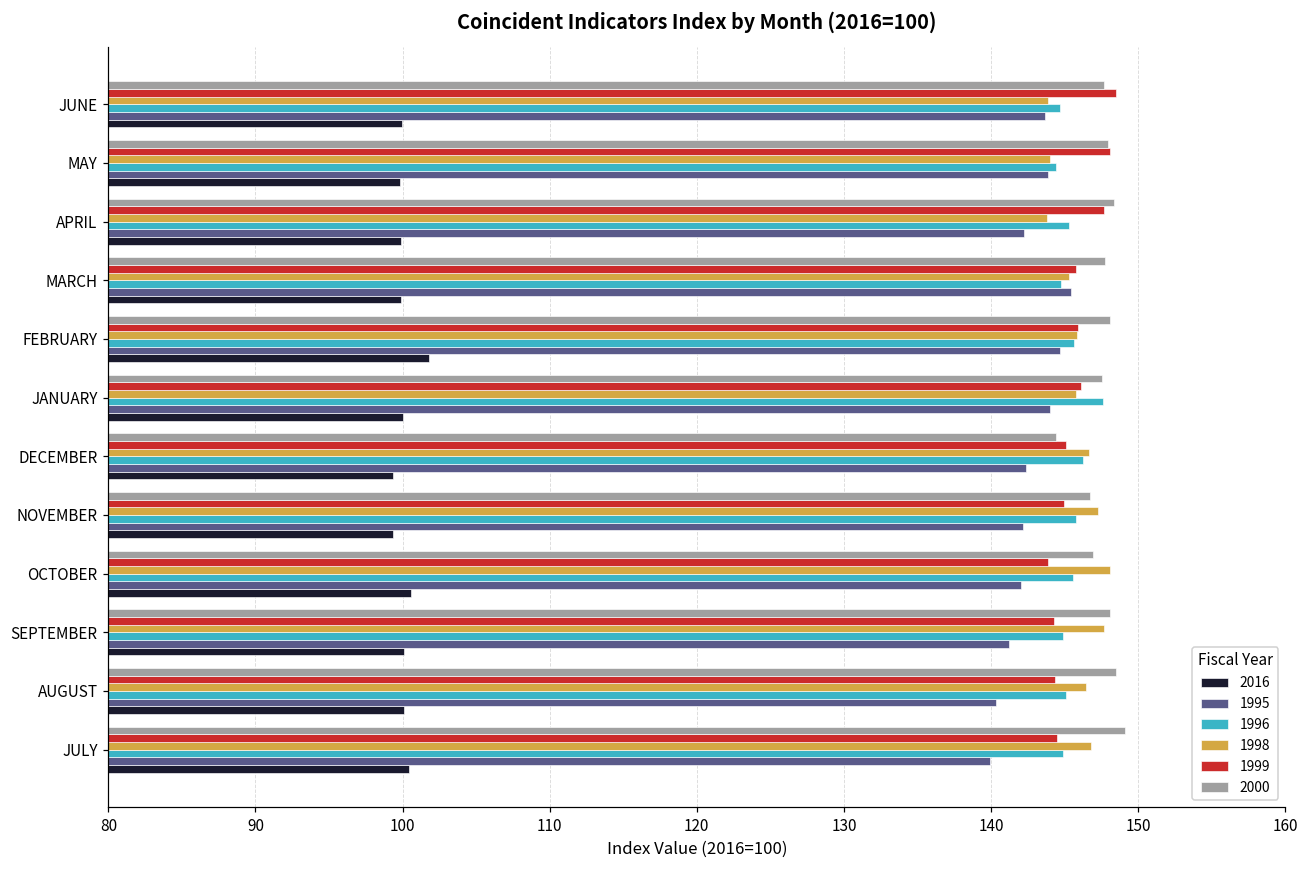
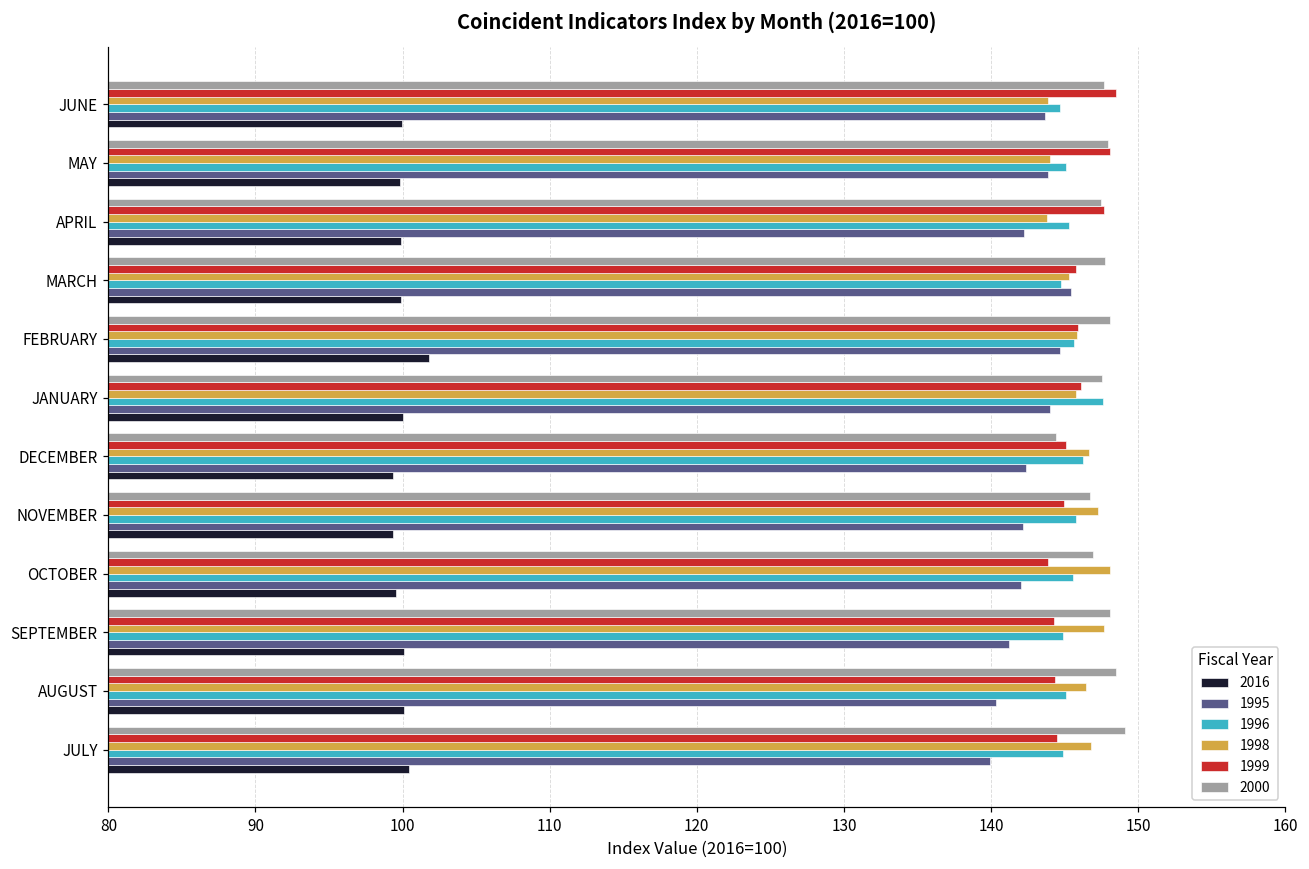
1996, MAY: 144.4 -> 145.1
2000, APRIL: 148.4 -> 147.5
2016, OCTOBER: 100.6 -> 99.6
